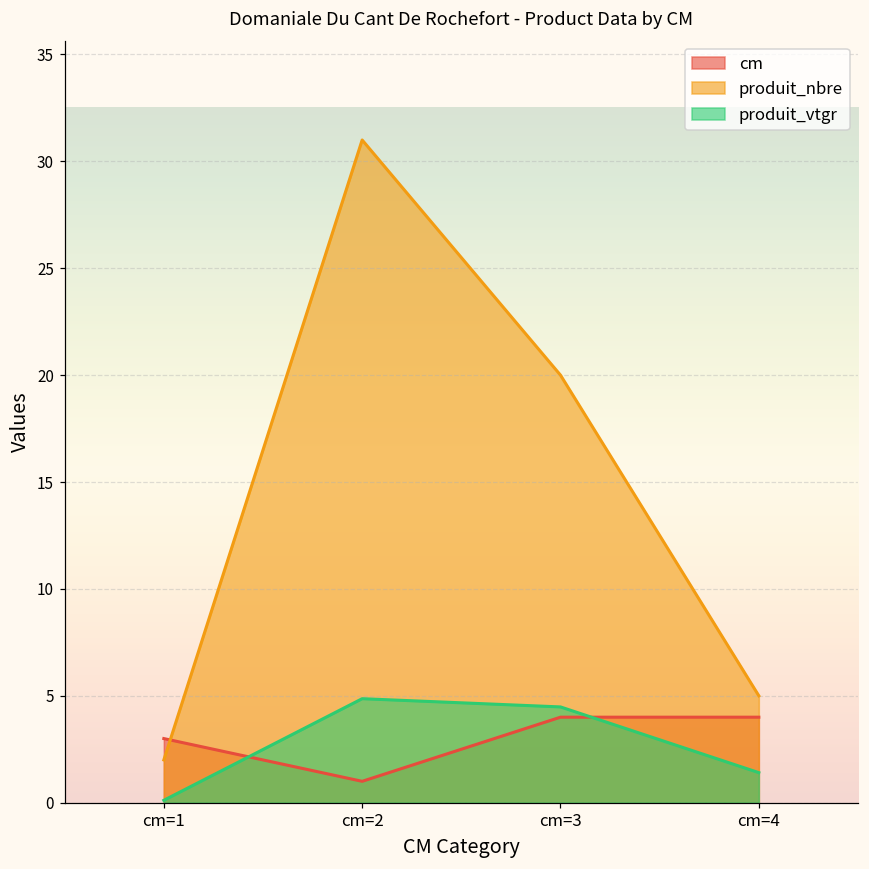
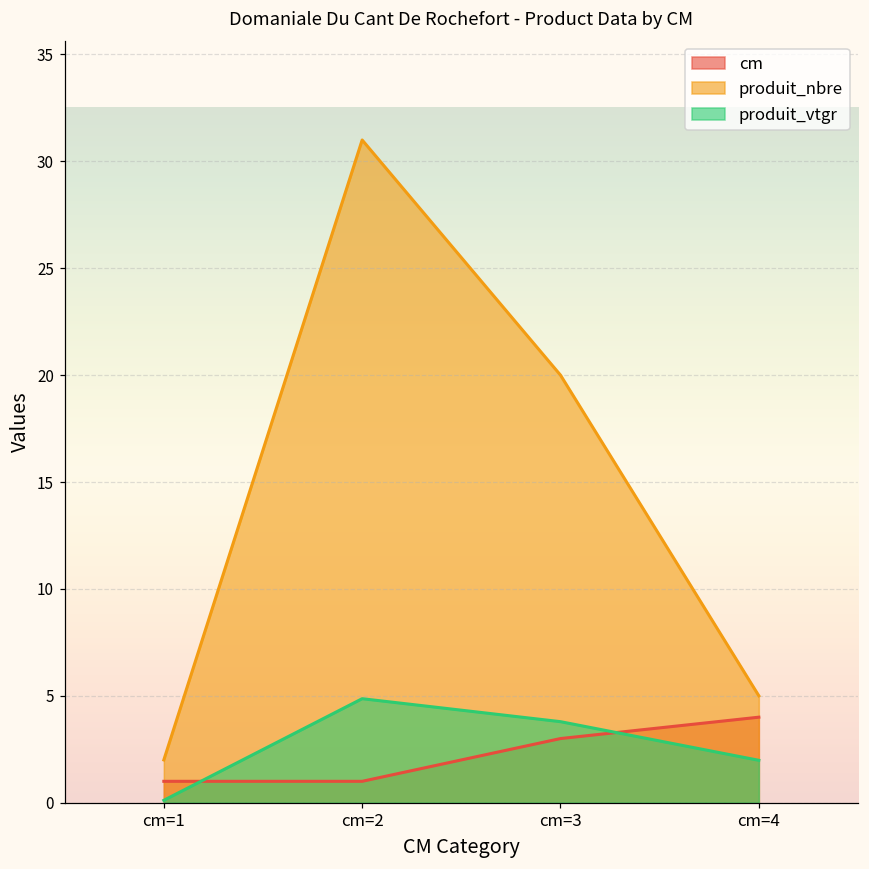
cm, cm=1: 3 -> 1
cm, cm=3: 4 -> 3
produit_vtgr, cm=3: 4.5 -> 3.8
produit_vtgr, cm=4: 1.4 -> 2.0
